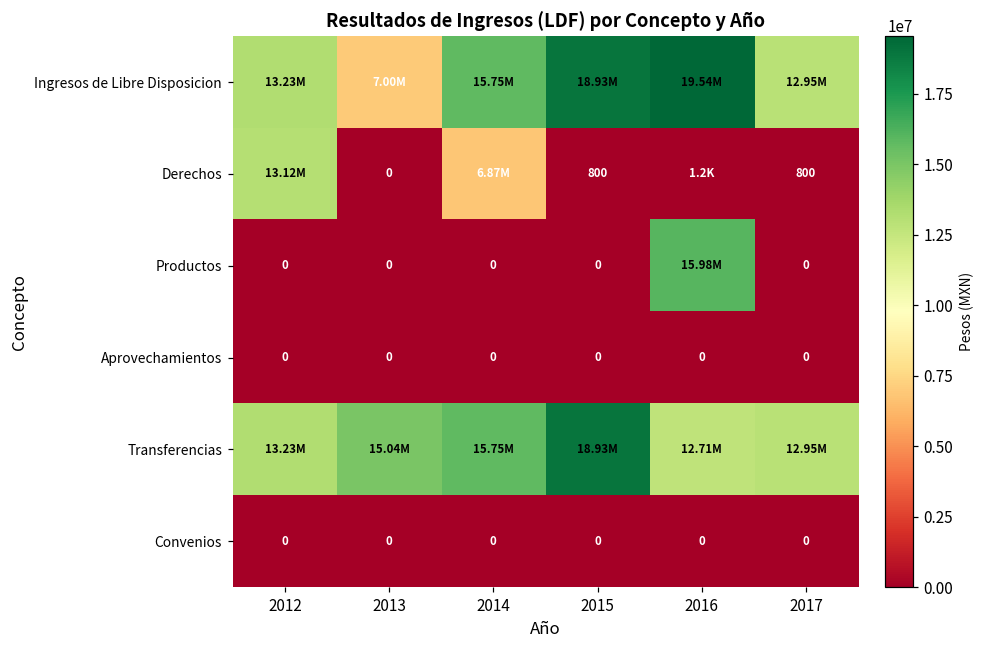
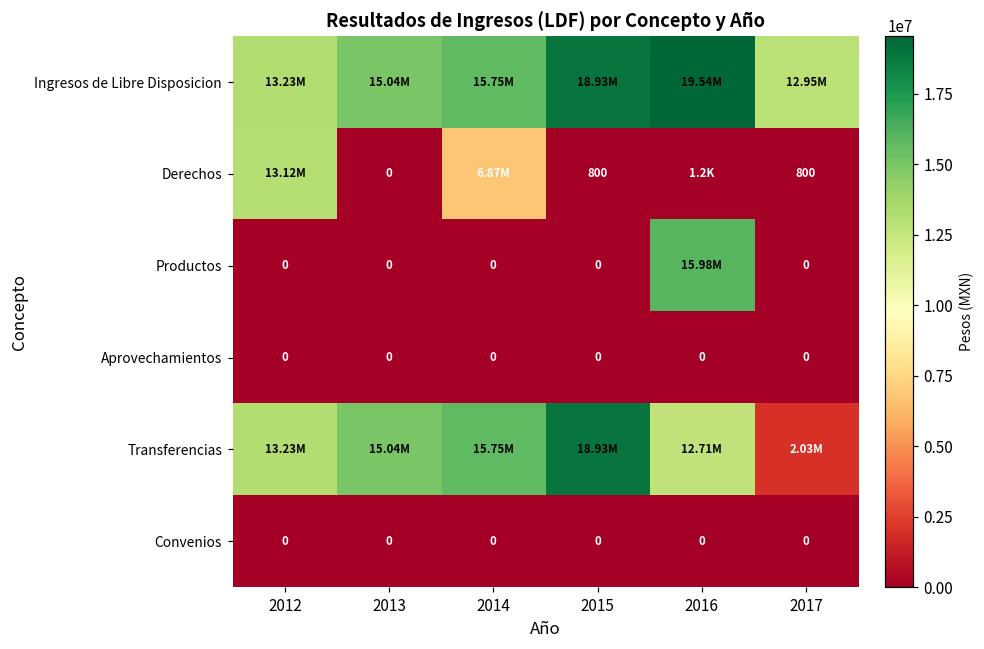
Ingresos de Libre Disposicion, 2013: 7.00M -> 15.04M
Transferencias, 2017: 12.95M -> 2.03M
